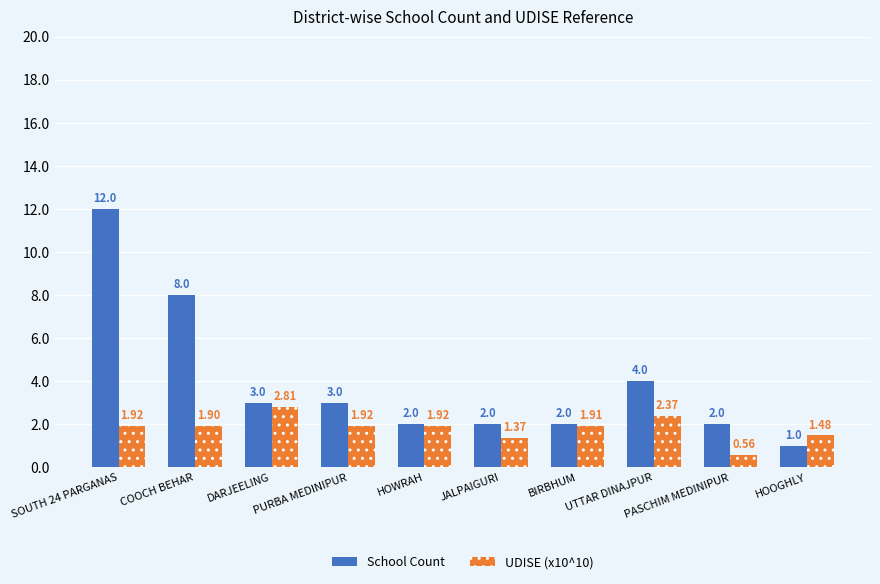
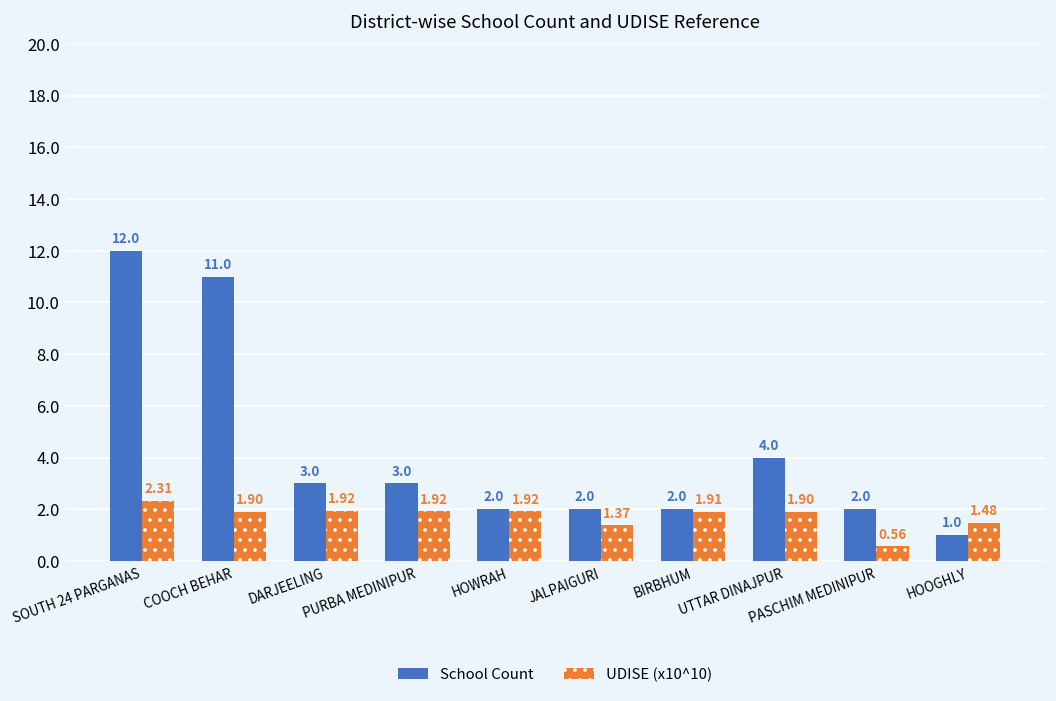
UDISE (x10^10), SOUTH 24 PARGANAS: 1.92 -> 2.31
School Count, COOCH BEHAR: 8.0 -> 11.0
UDISE (x10^10), DARJEELING: 2.81 -> 1.92
UDISE (x10^10), UTTAR DINAJPUR: 2.37 -> 1.90
